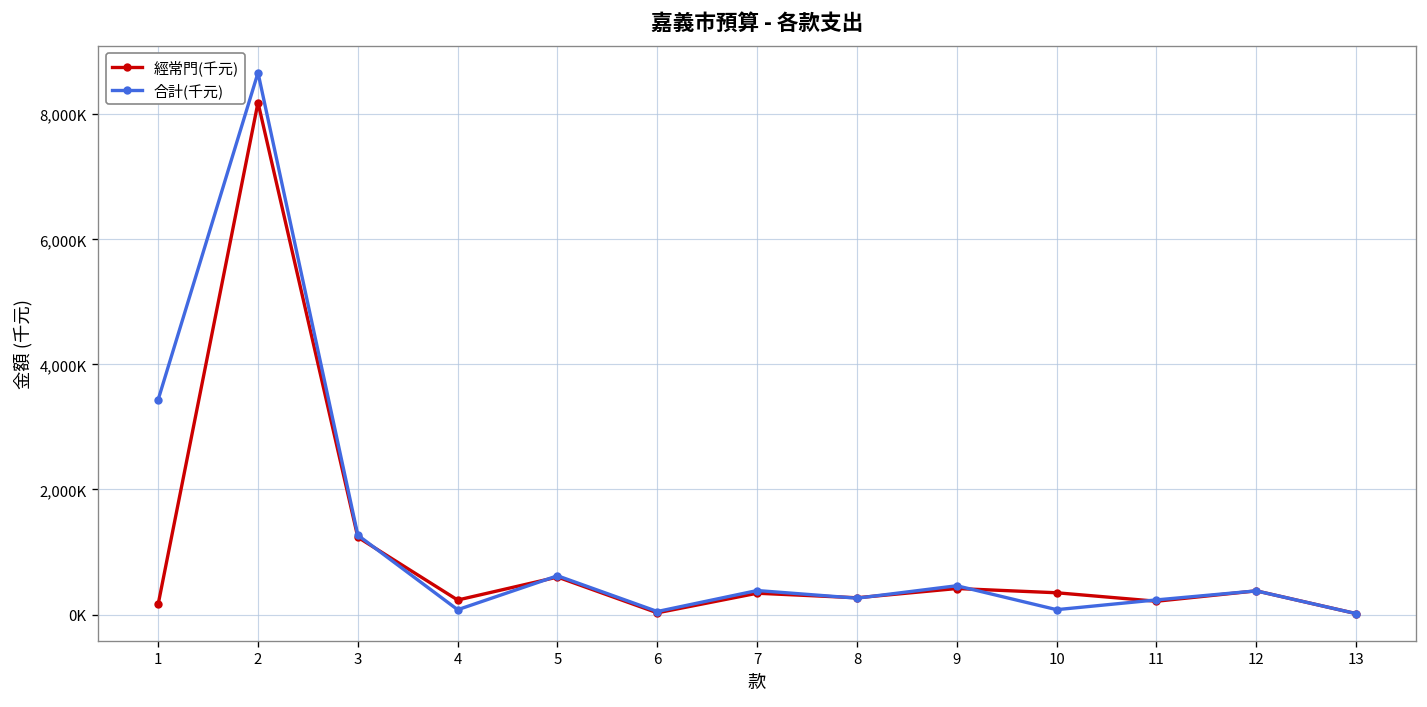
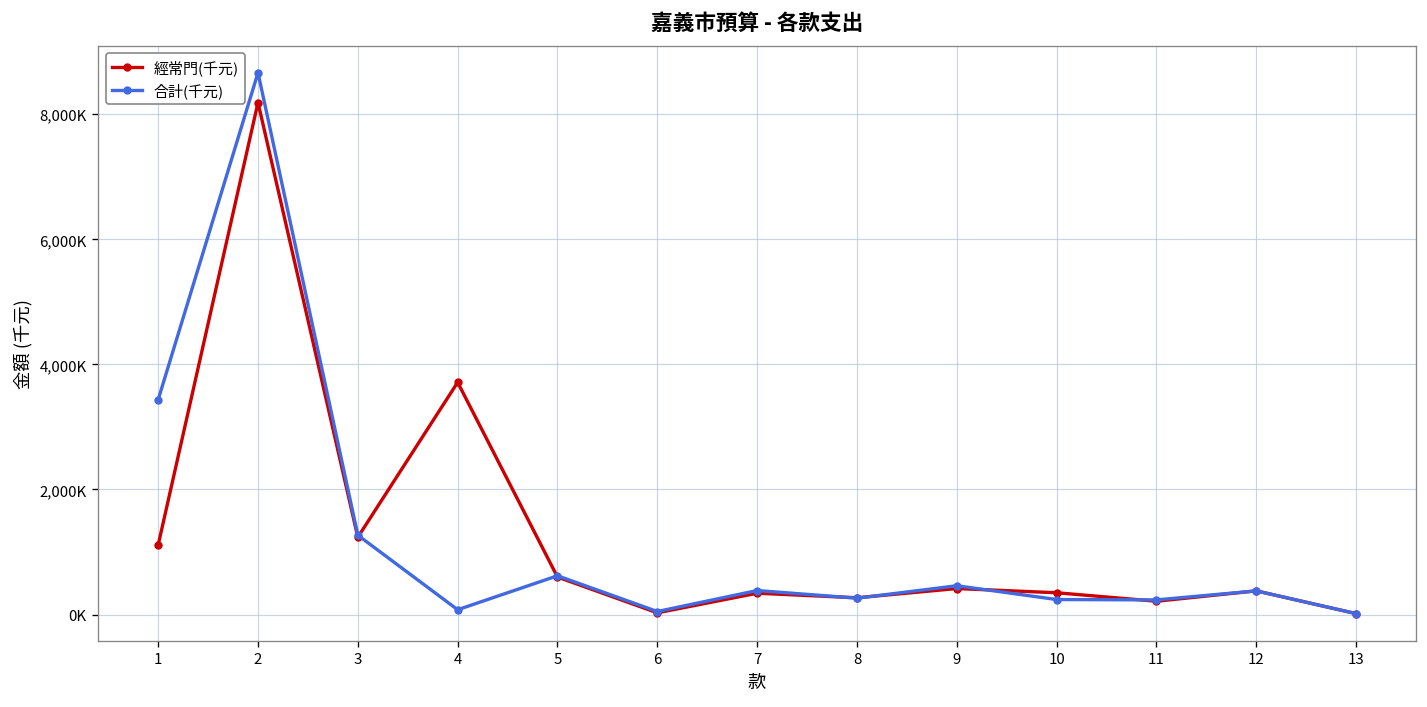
經常門(千元), 1: 200,000 -> 1,100,000
經常門(千元), 4: 200,000 -> 3,700,000
合計(千元), 10: 100,000 -> 200,000
